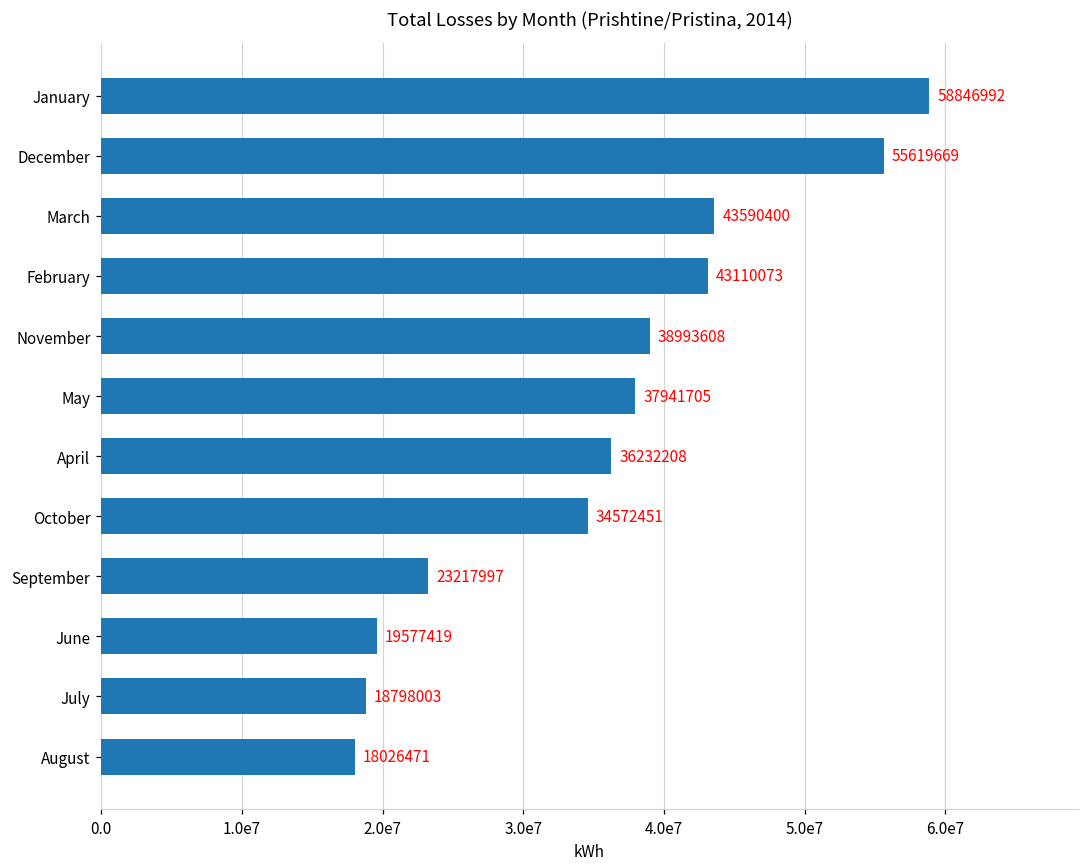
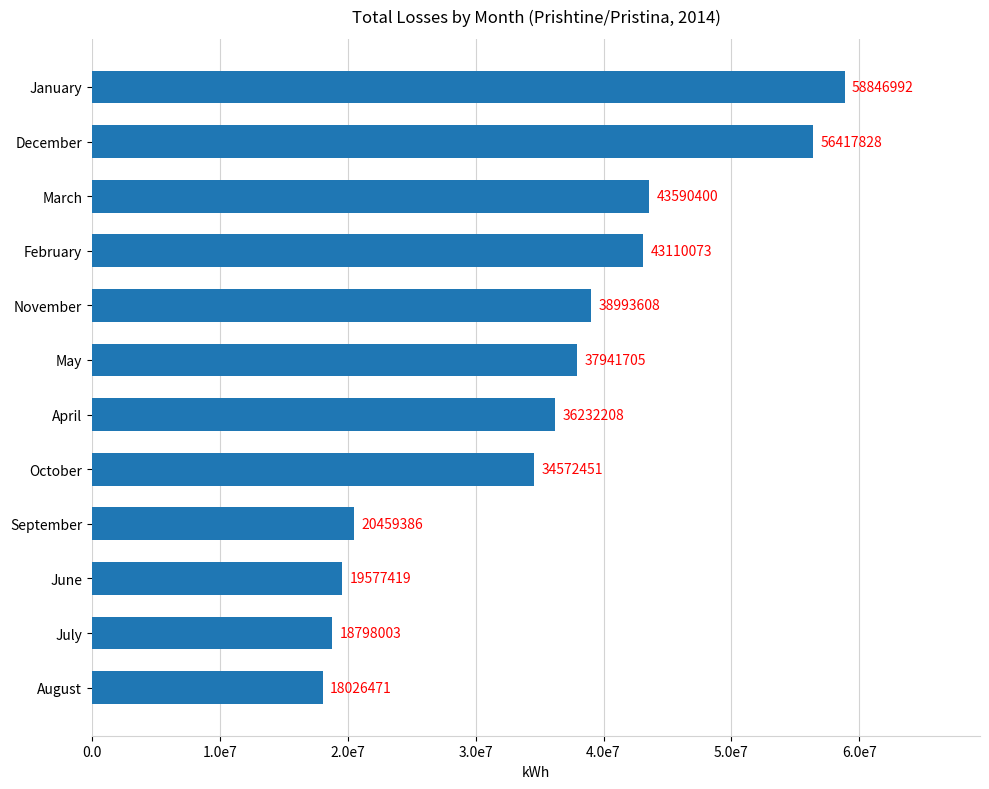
December: 55619669 -> 56417828
September: 23217997 -> 20459386
